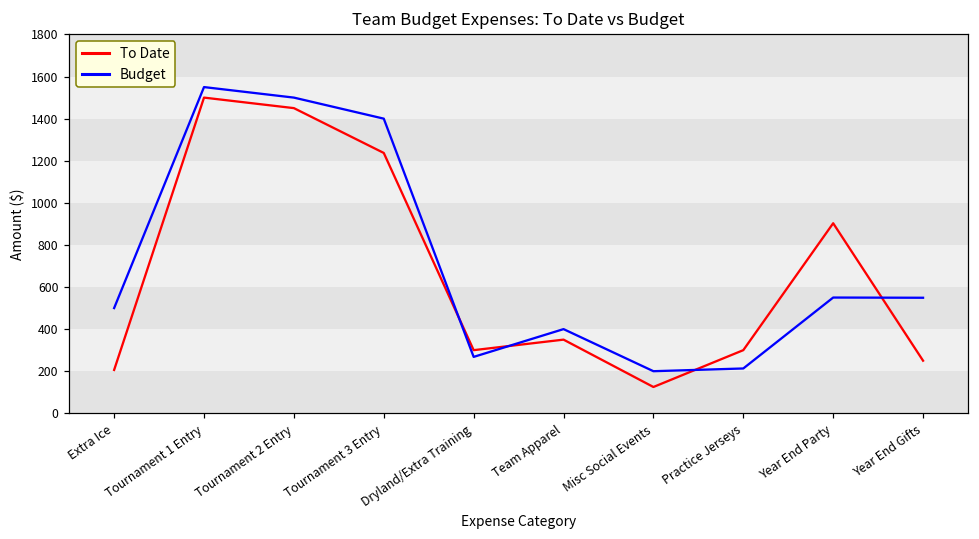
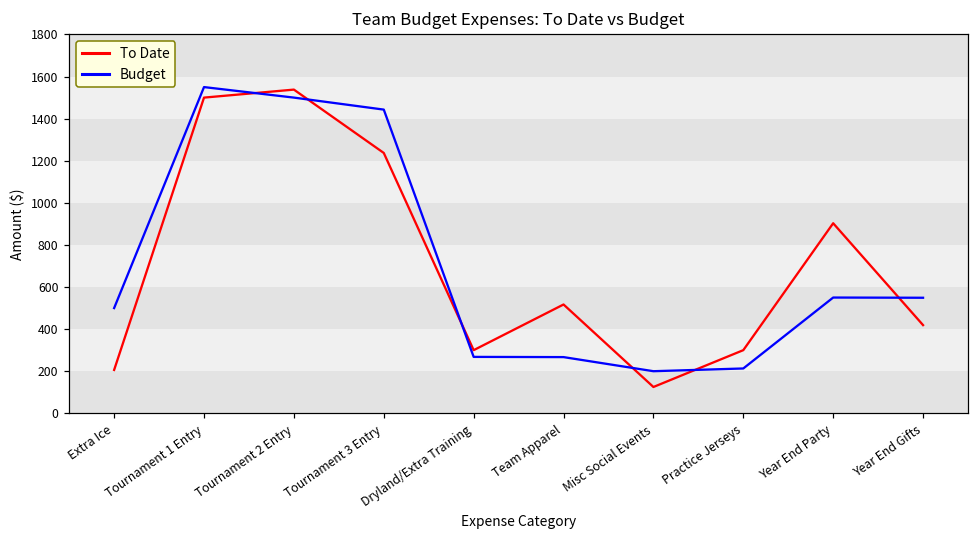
To Date, Tournament 2 Entry: 1450 -> 1540
Budget, Tournament 3 Entry: 1400 -> 1440
To Date, Team Apparel: 350 -> 520
Budget, Team Apparel: 400 -> 270
To Date, Year End Gifts: 250 -> 420
